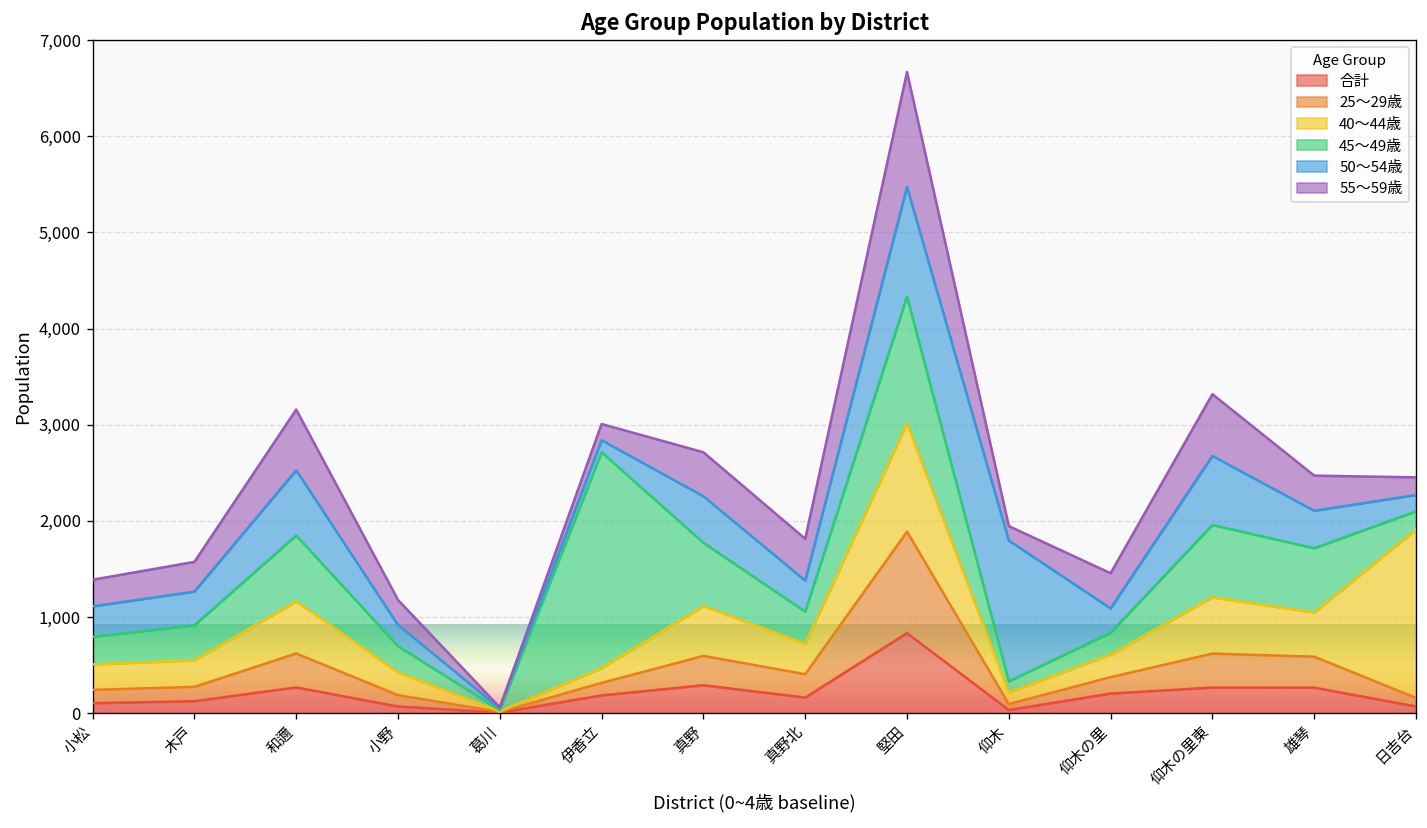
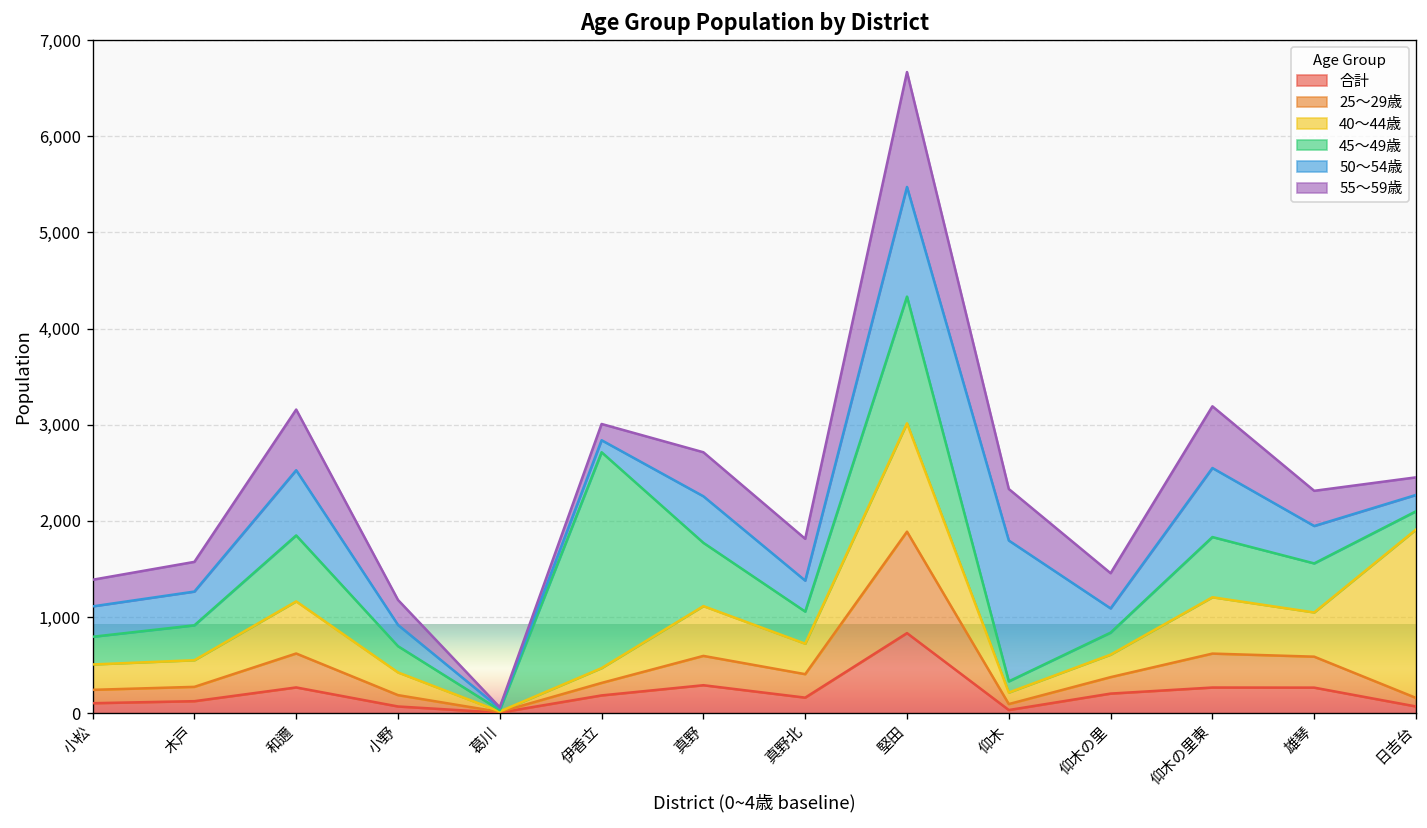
55～59歳, 仰木: 200 -> 500
45～49歳, 仰木の里東: 800 -> 600
45～49歳, 雄琴: 700 -> 500
